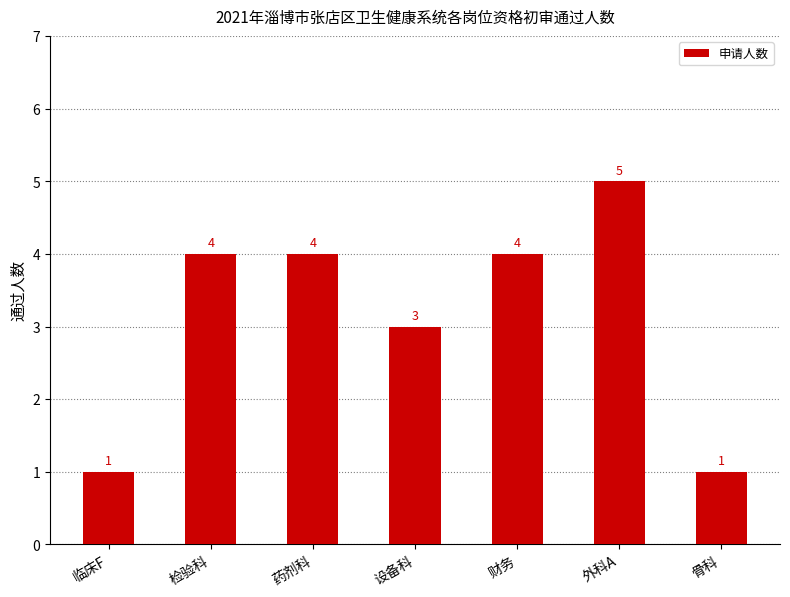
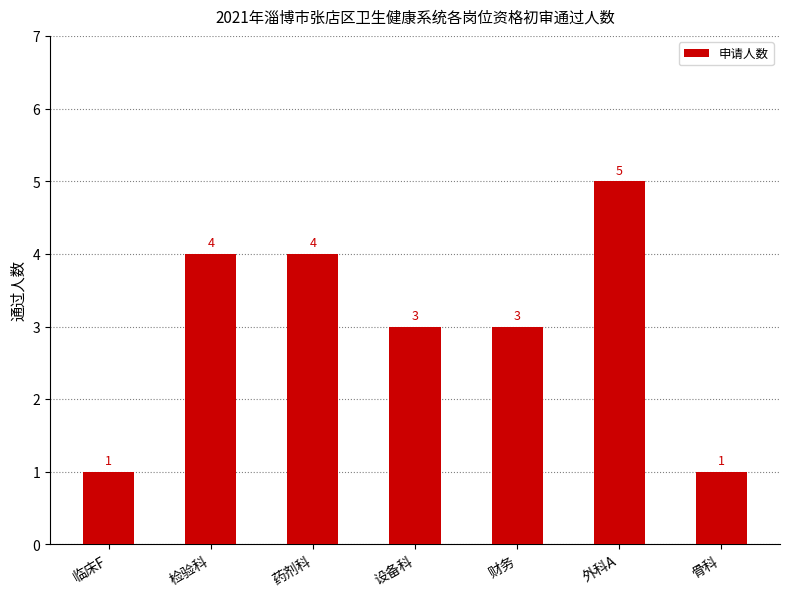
财务: 4 -> 3
